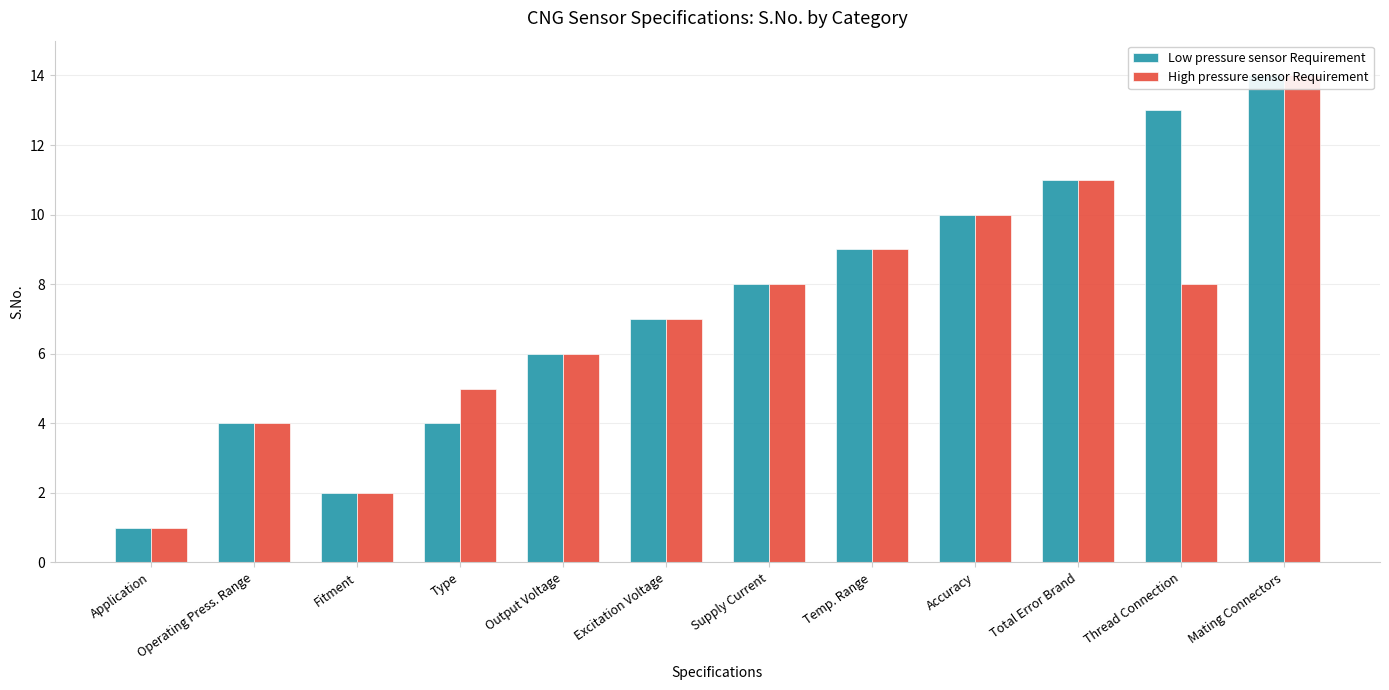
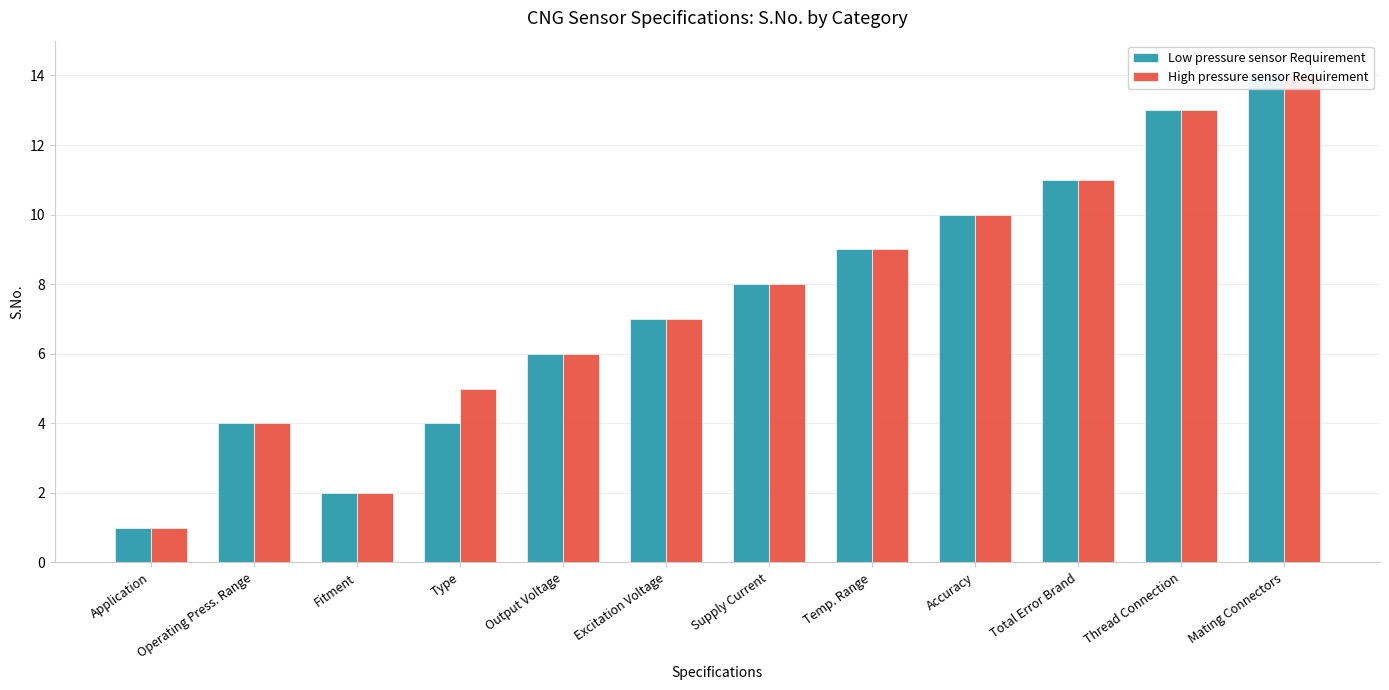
High pressure sensor Requirement, Thread Connection: 8 -> 13
